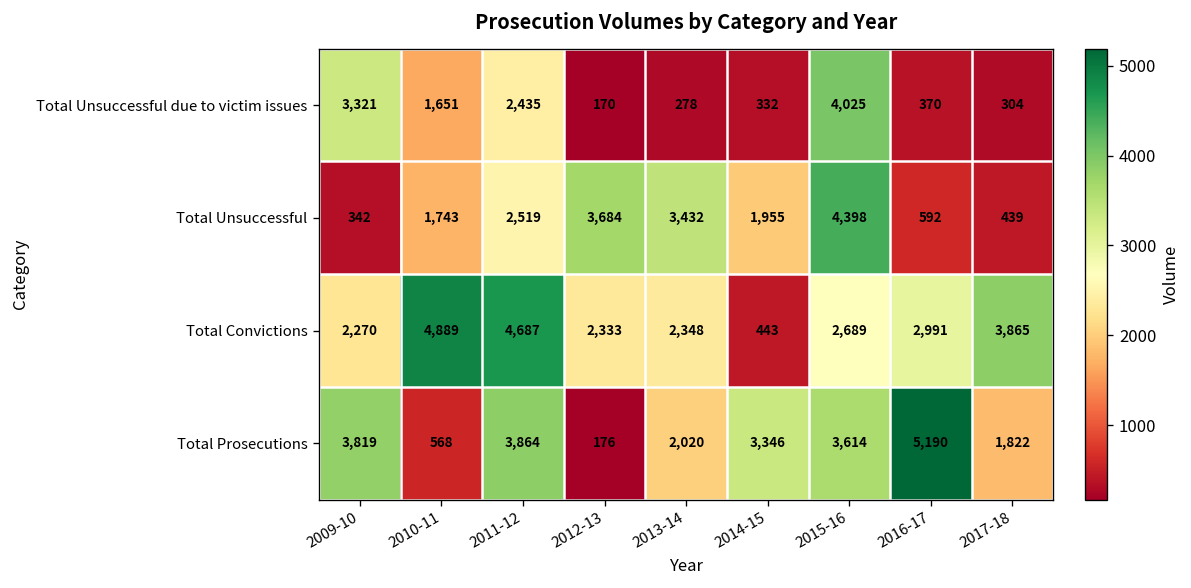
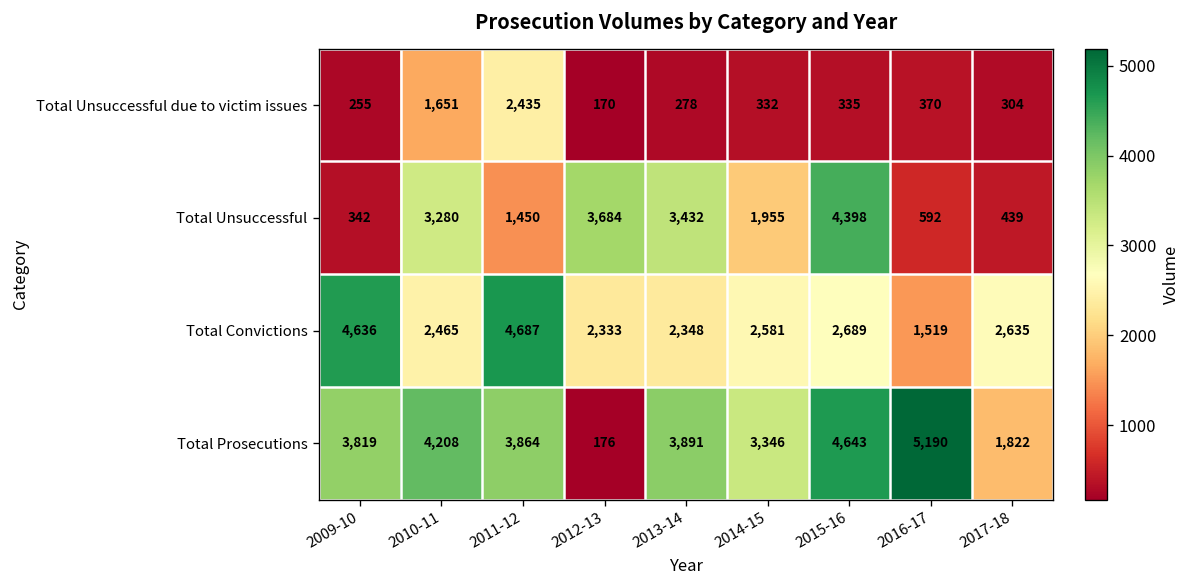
Total Unsuccessful due to victim issues, 2009-10: 3,321 -> 255
Total Unsuccessful due to victim issues, 2015-16: 4,025 -> 335
Total Unsuccessful, 2010-11: 1,743 -> 3,280
Total Unsuccessful, 2011-12: 2,519 -> 1,450
Total Convictions, 2009-10: 2,270 -> 4,636
Total Convictions, 2010-11: 4,889 -> 2,465
Total Convictions, 2014-15: 443 -> 2,581
Total Convictions, 2016-17: 2,991 -> 1,519
Total Convictions, 2017-18: 3,865 -> 2,635
Total Prosecutions, 2010-11: 568 -> 4,208
Total Prosecutions, 2013-14: 2,020 -> 3,891
Total Prosecutions, 2015-16: 3,614 -> 4,643
